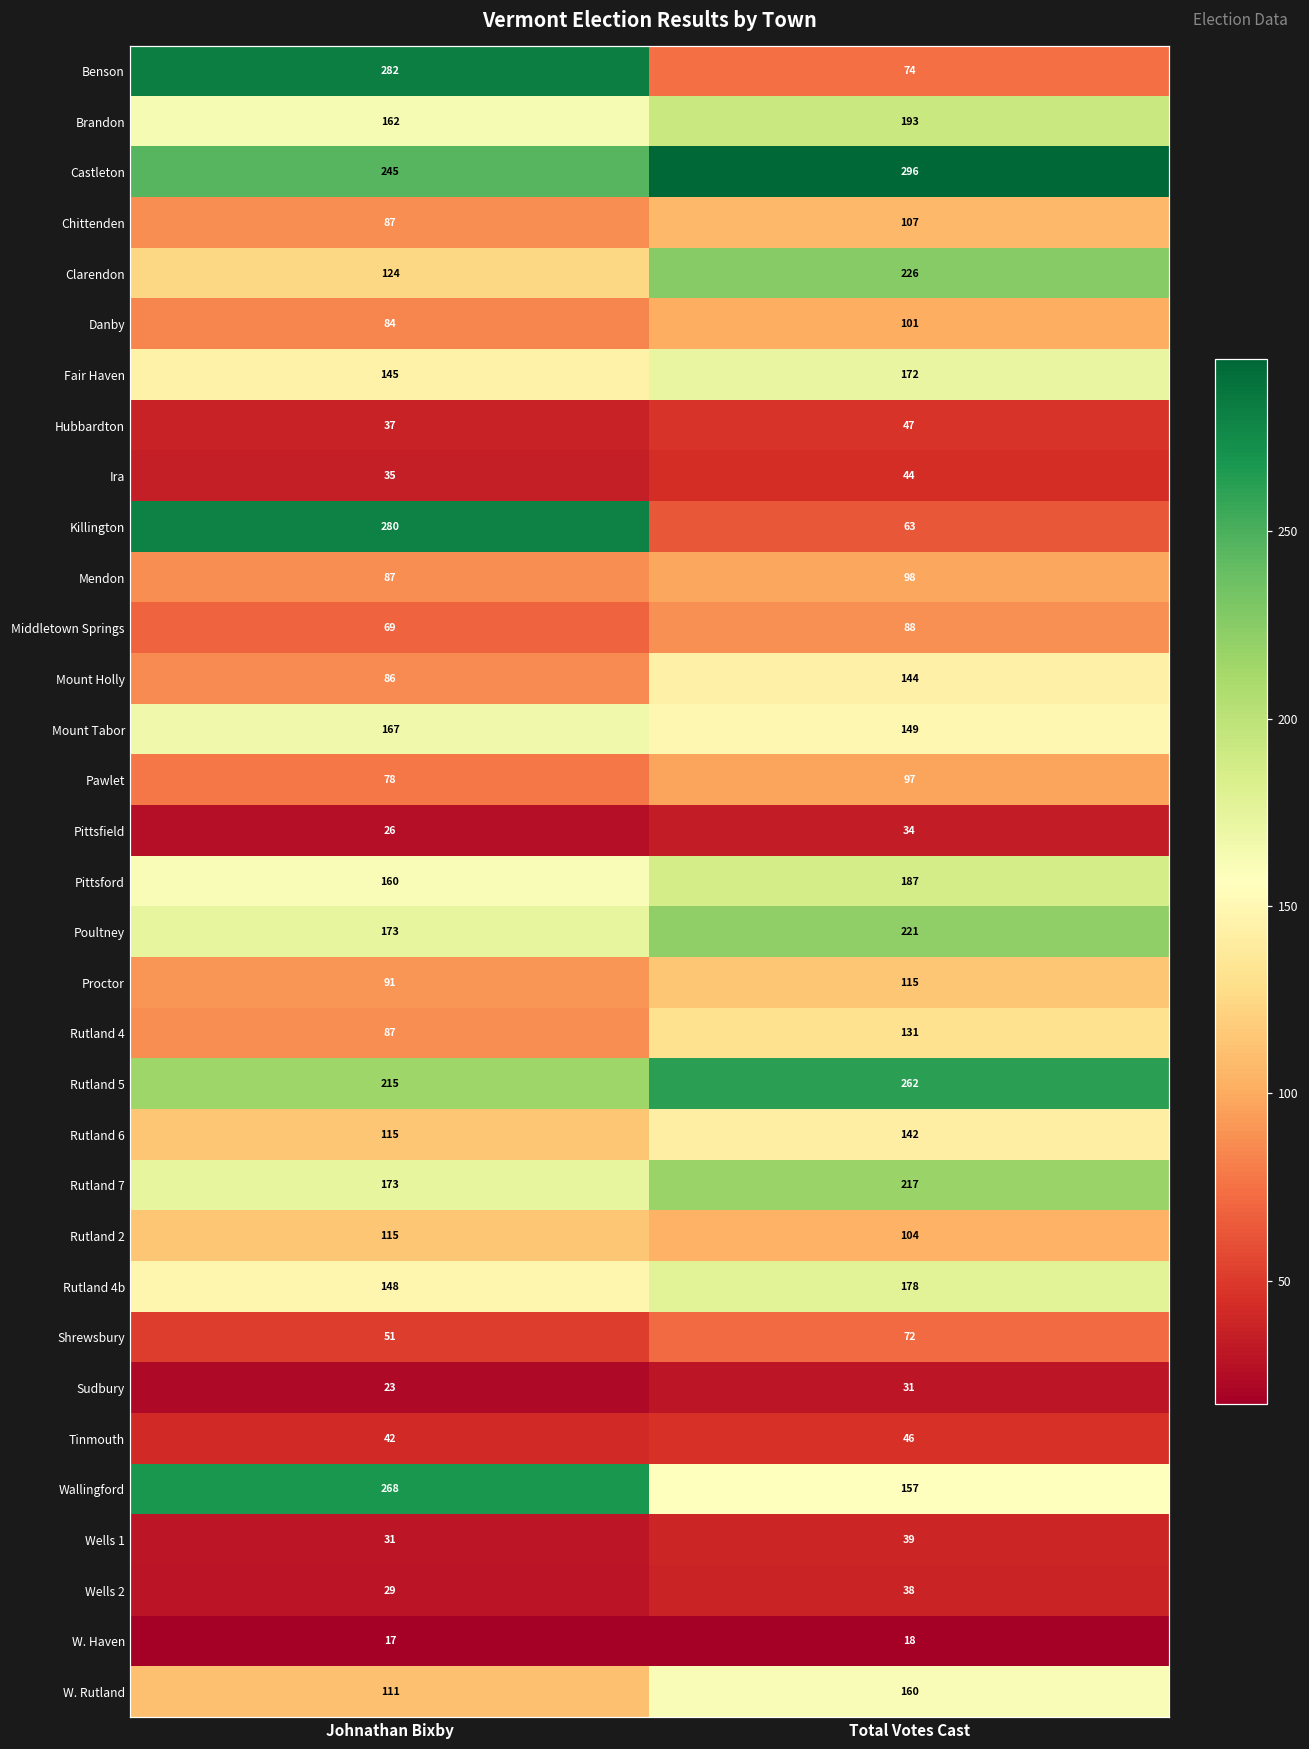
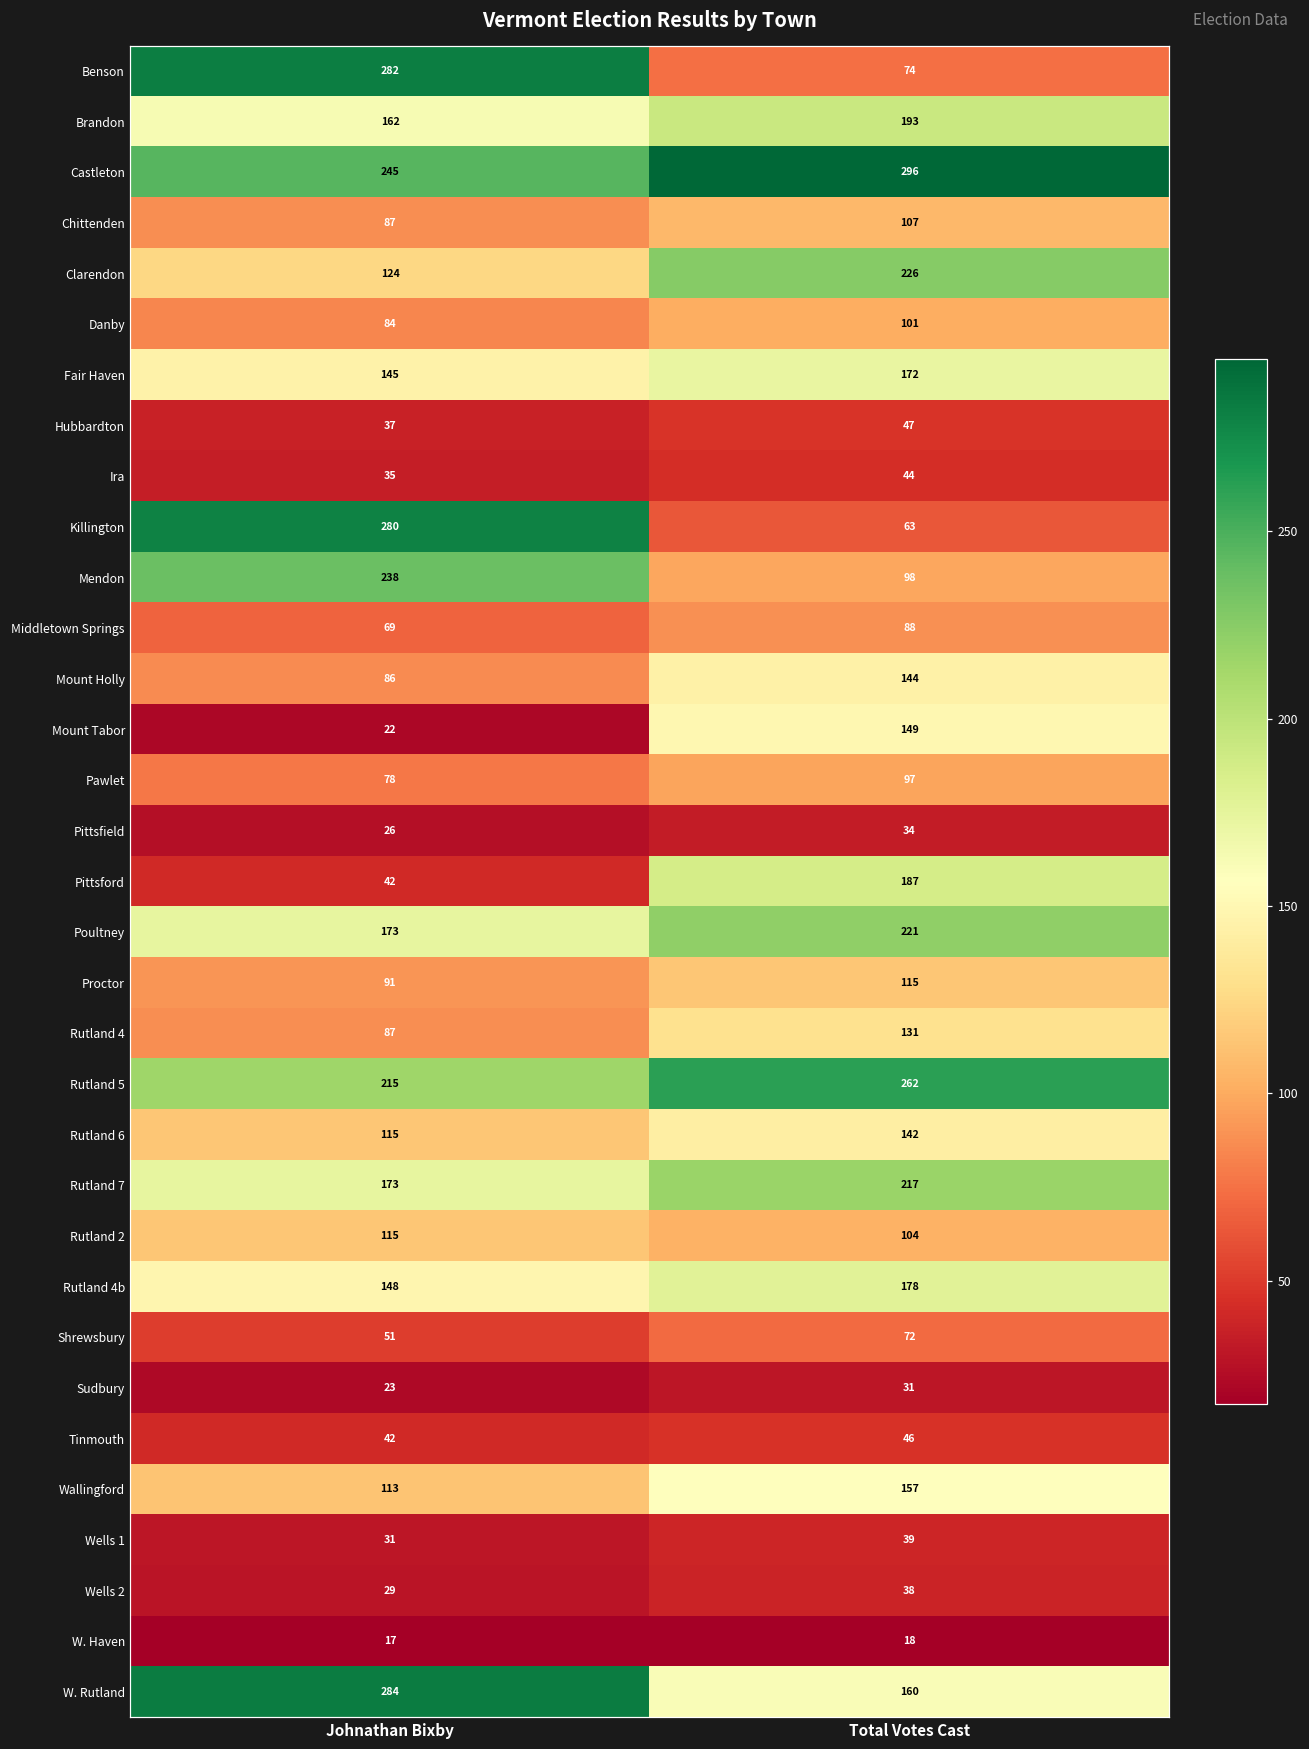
Mendon, Johnathan Bixby: 87 -> 238
Mount Tabor, Johnathan Bixby: 167 -> 22
Pittsford, Johnathan Bixby: 160 -> 42
Wallingford, Johnathan Bixby: 268 -> 113
W. Rutland, Johnathan Bixby: 111 -> 284
